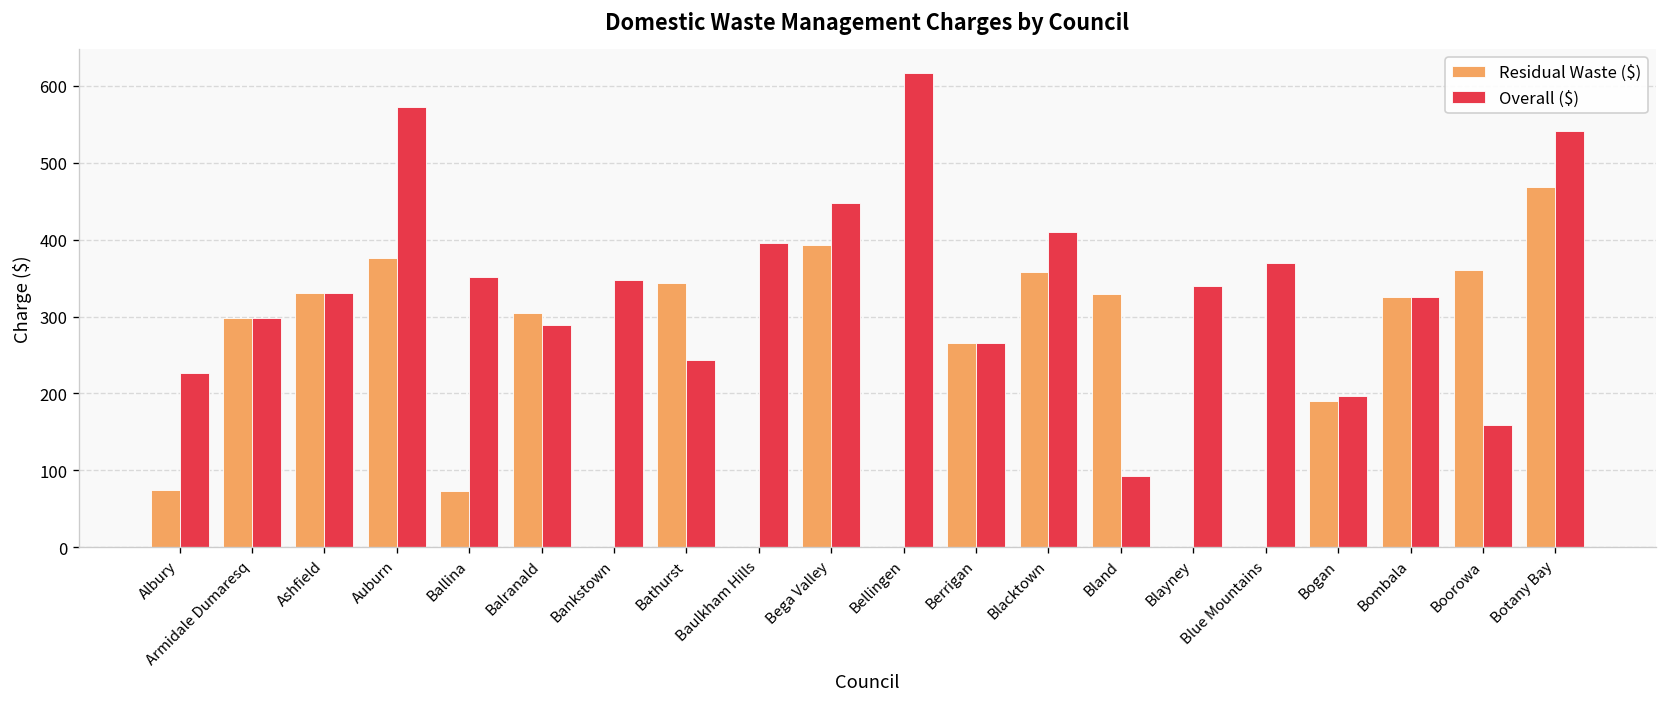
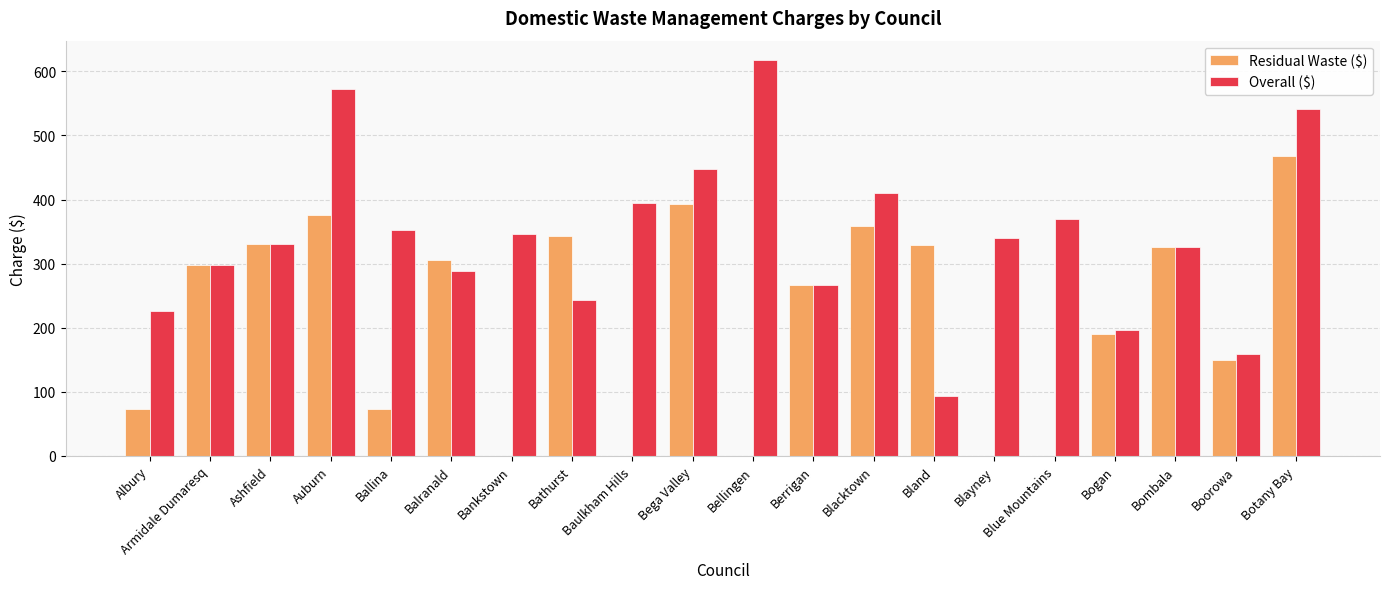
Residual Waste ($), Boorowa: 360 -> 150
